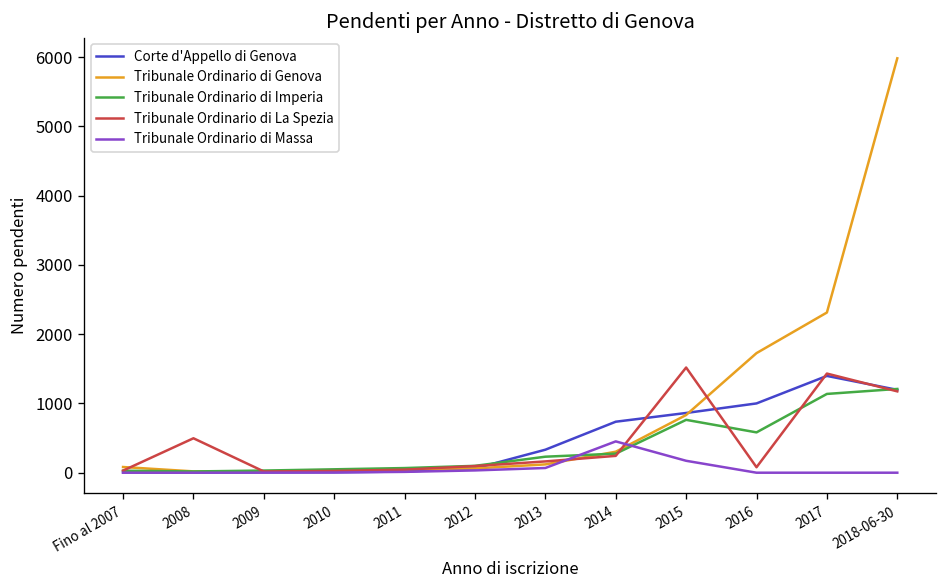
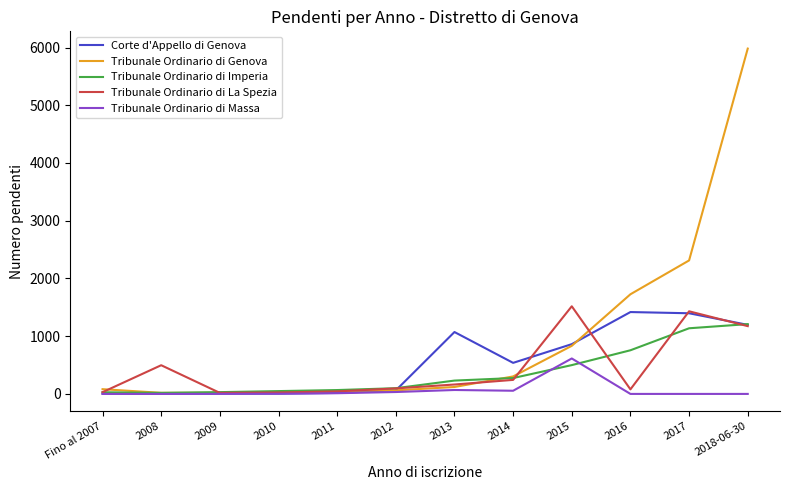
Corte d'Appello di Genova, 2013: 300 -> 1100
Corte d'Appello di Genova, 2014: 700 -> 500
Tribunale Ordinario di Massa, 2014: 500 -> 100
Tribunale Ordinario di Imperia, 2015: 800 -> 500
Tribunale Ordinario di Massa, 2015: 200 -> 600
Corte d'Appello di Genova, 2016: 1000 -> 1400
Tribunale Ordinario di Imperia, 2016: 600 -> 800
